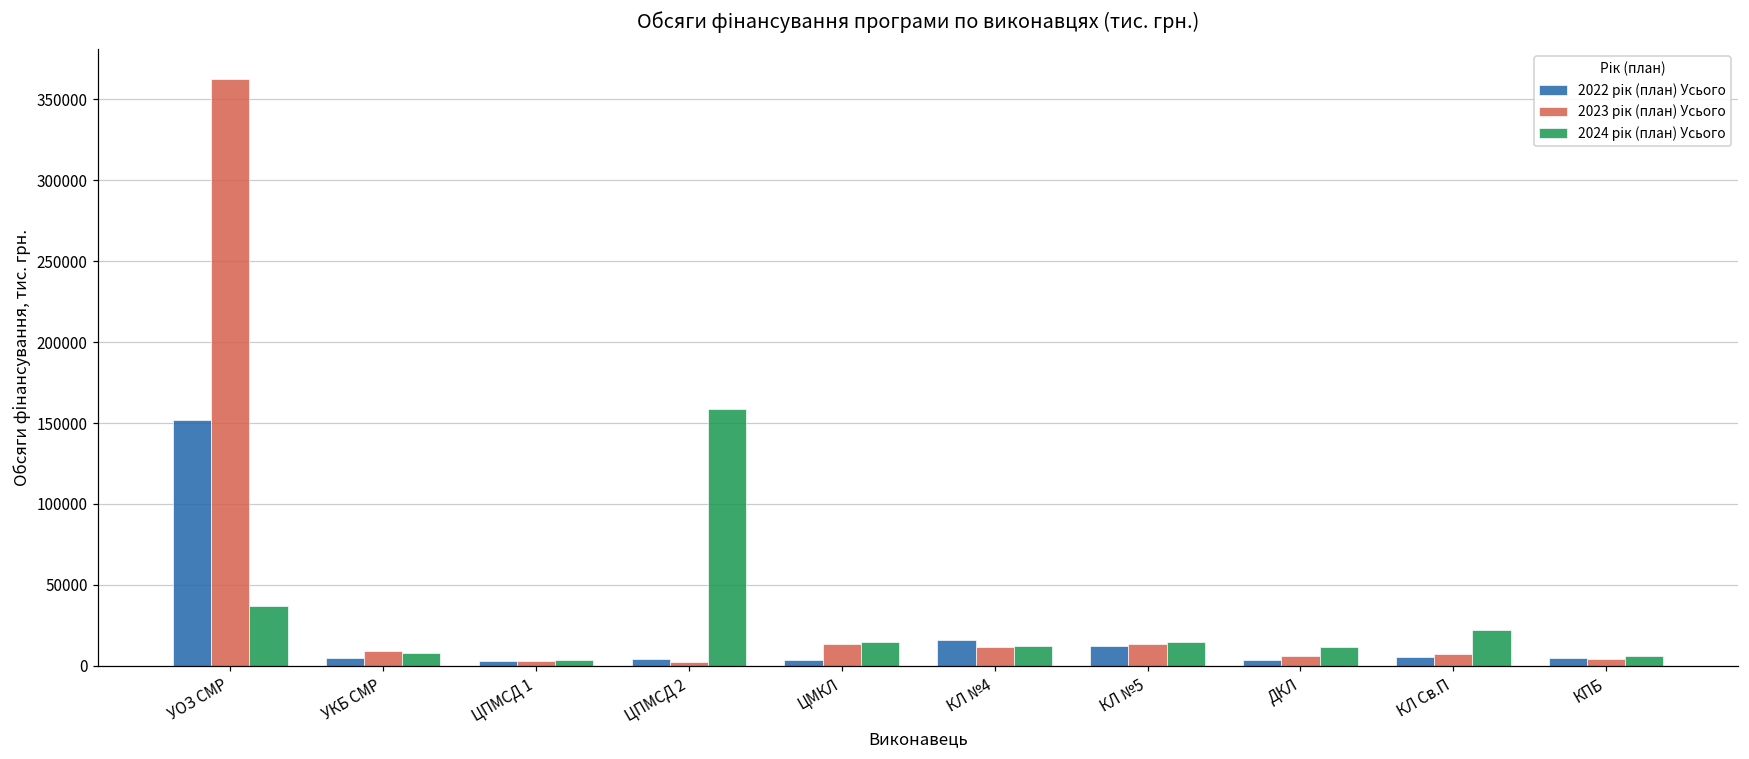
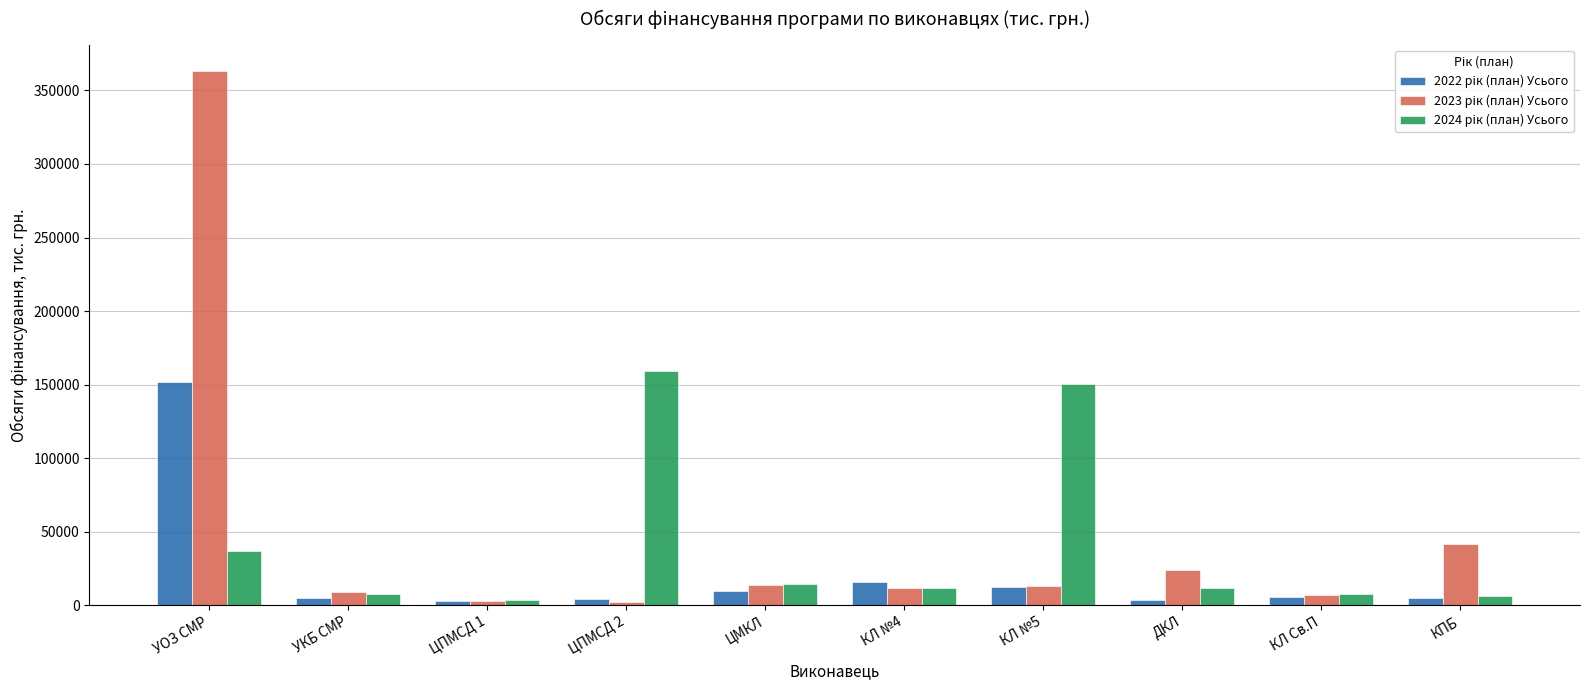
2022 рік (план) Усього, ЦМКЛ: 4000 -> 10000
2024 рік (план) Усього, КЛ №5: 15000 -> 150000
2023 рік (план) Усього, ДКЛ: 6000 -> 24000
2024 рік (план) Усього, КЛ Св.П: 22000 -> 8000
2023 рік (план) Усього, КПБ: 4000 -> 41000
